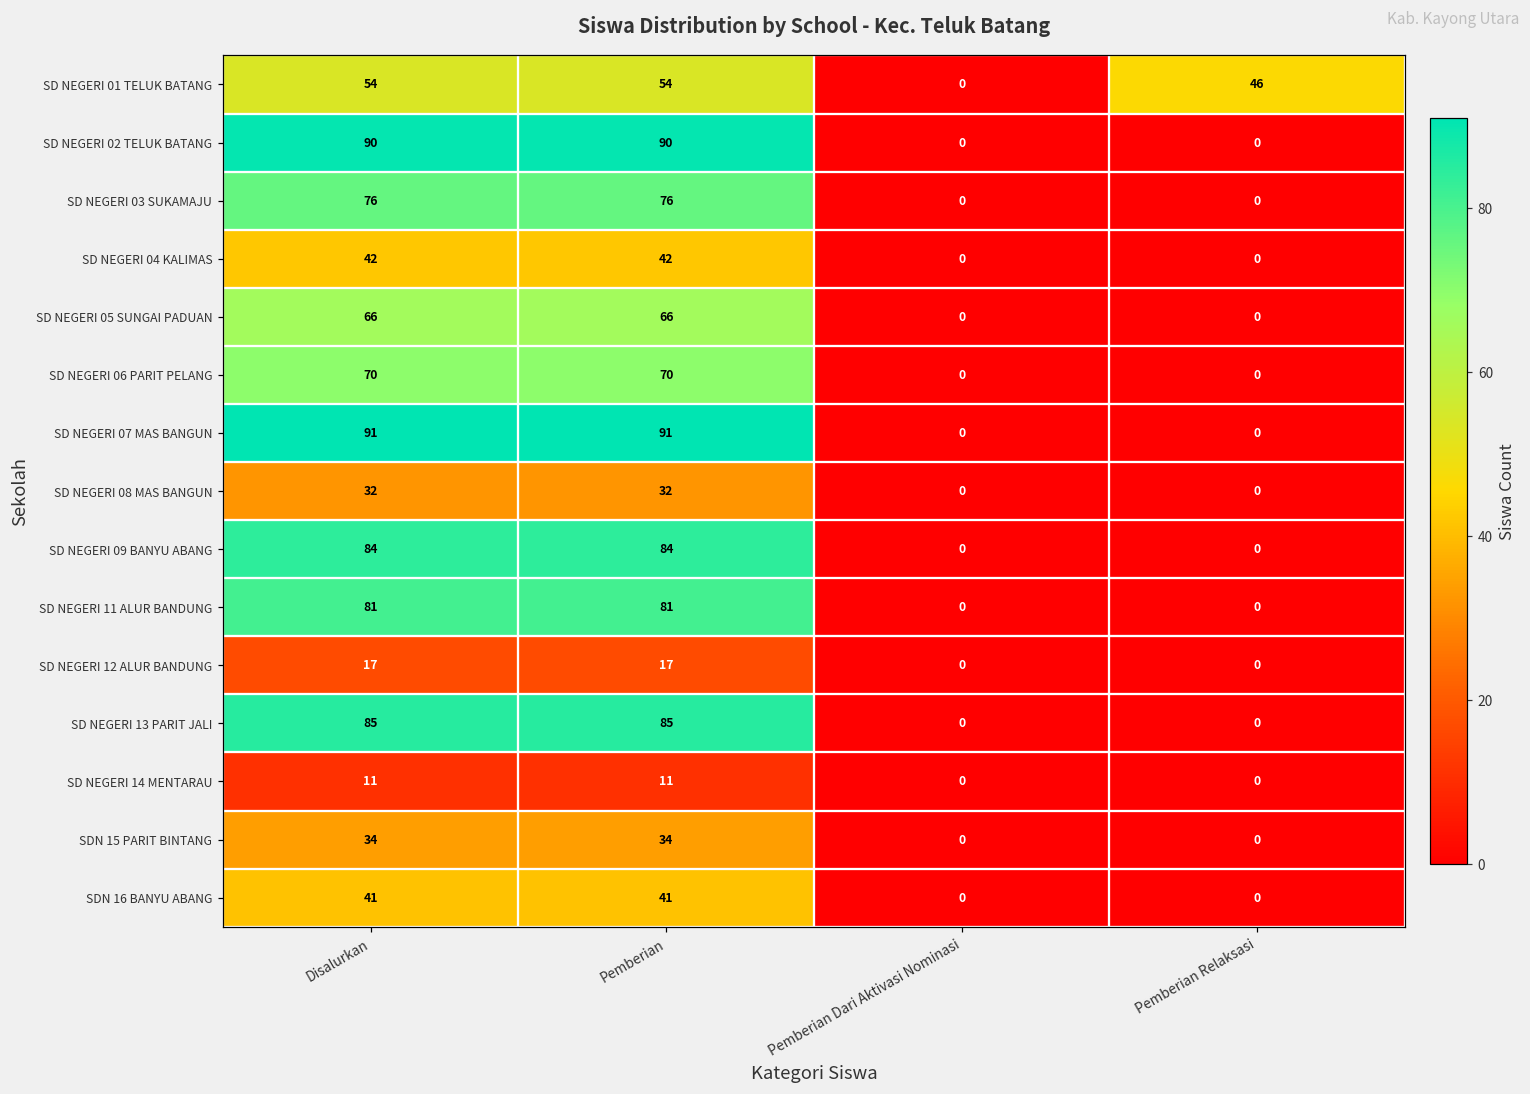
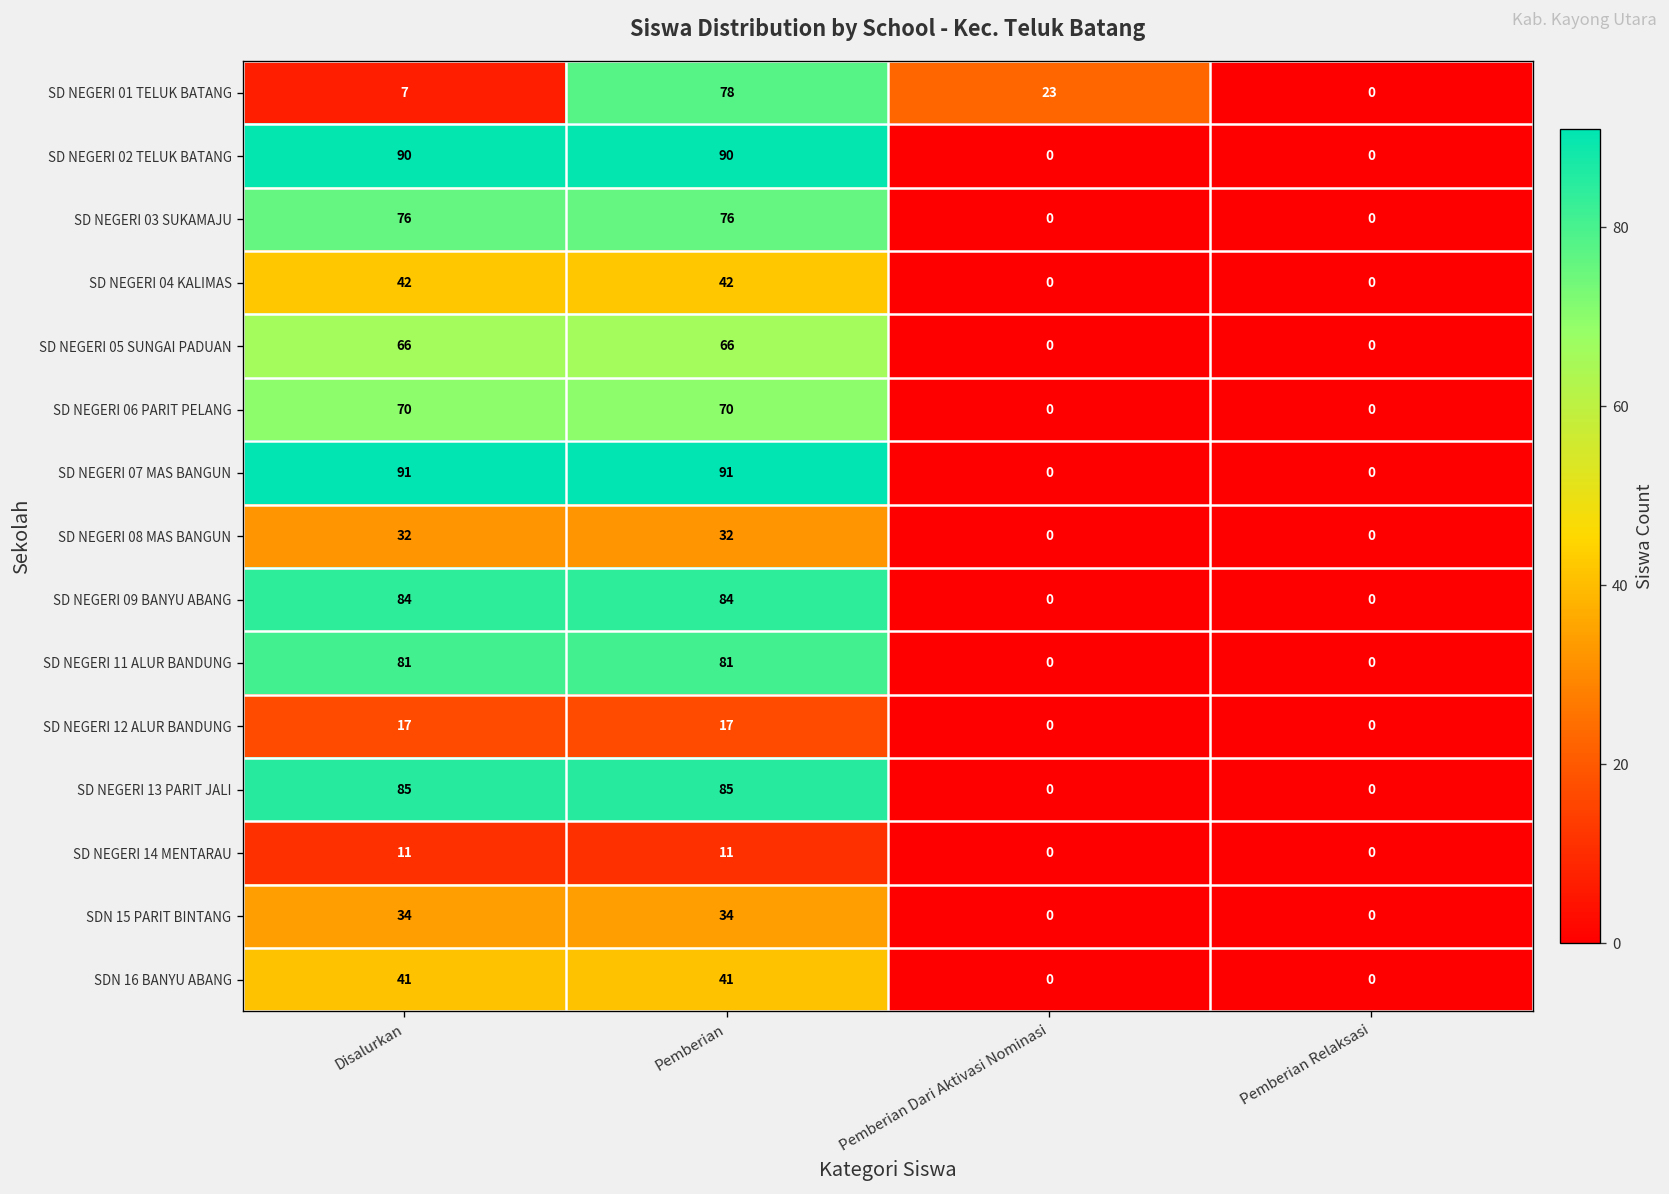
SD NEGERI 01 TELUK BATANG, Disalurkan: 54 -> 7
SD NEGERI 01 TELUK BATANG, Pemberian: 54 -> 78
SD NEGERI 01 TELUK BATANG, Pemberian Dari Aktivasi Nominasi: 0 -> 23
SD NEGERI 01 TELUK BATANG, Pemberian Relaksasi: 46 -> 0
